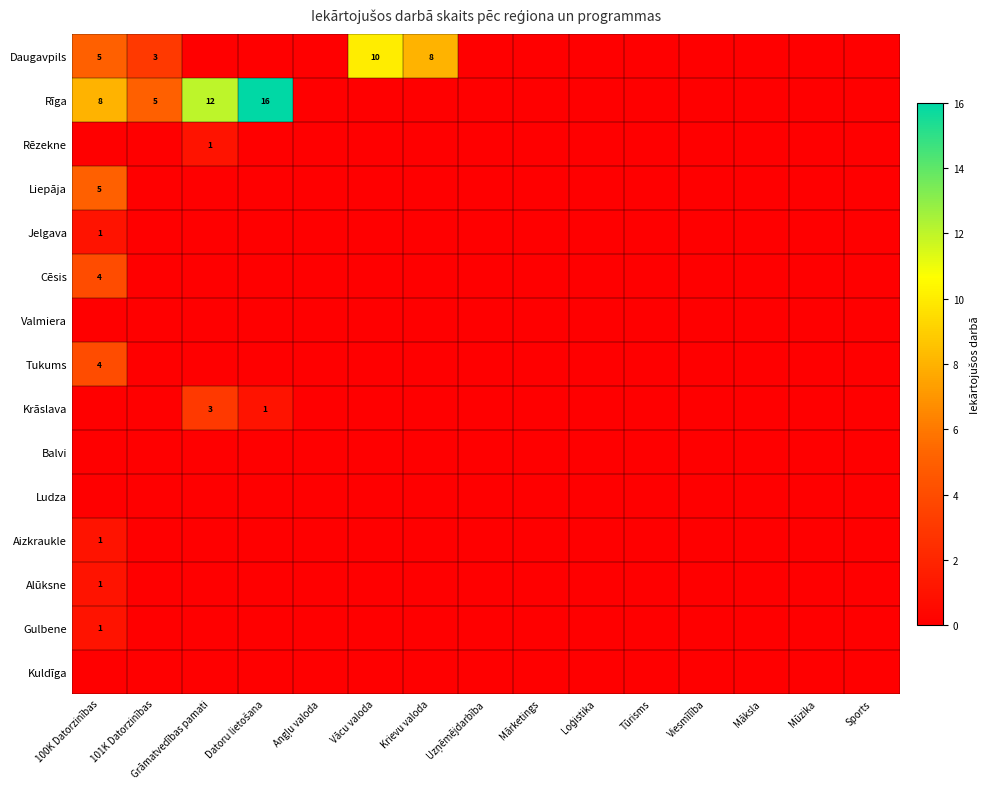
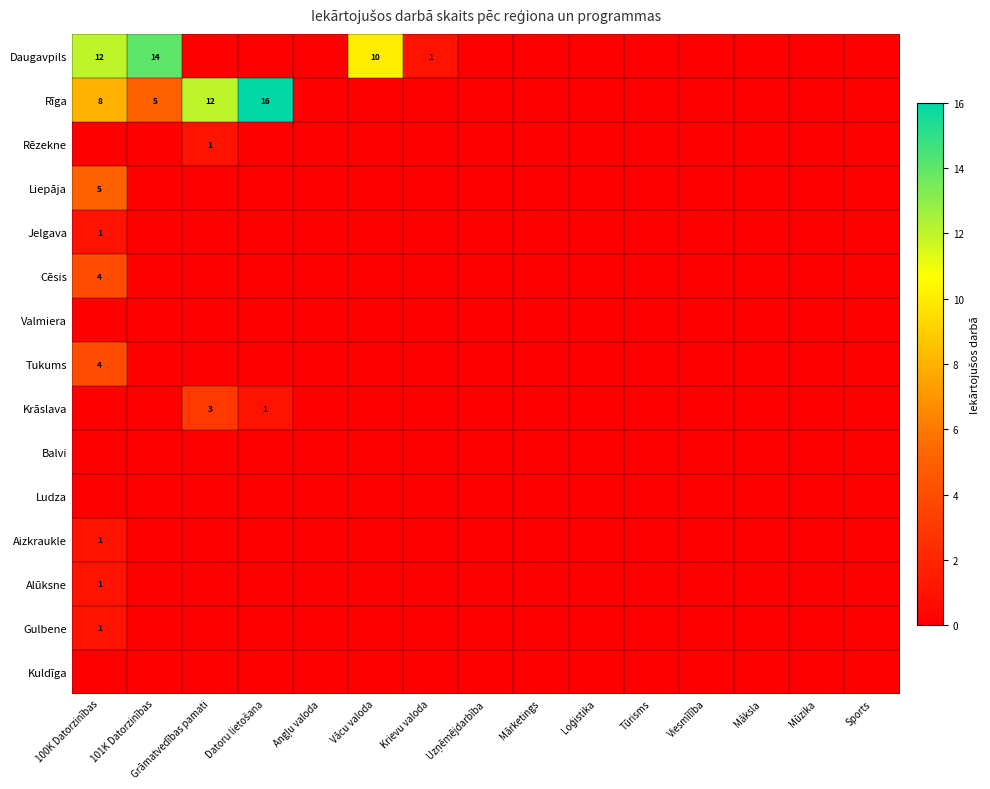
Daugavpils, 100K Datorzinības: 5 -> 12
Daugavpils, 101K Datorzinības: 3 -> 14
Daugavpils, Krievu valoda: 8 -> 1
